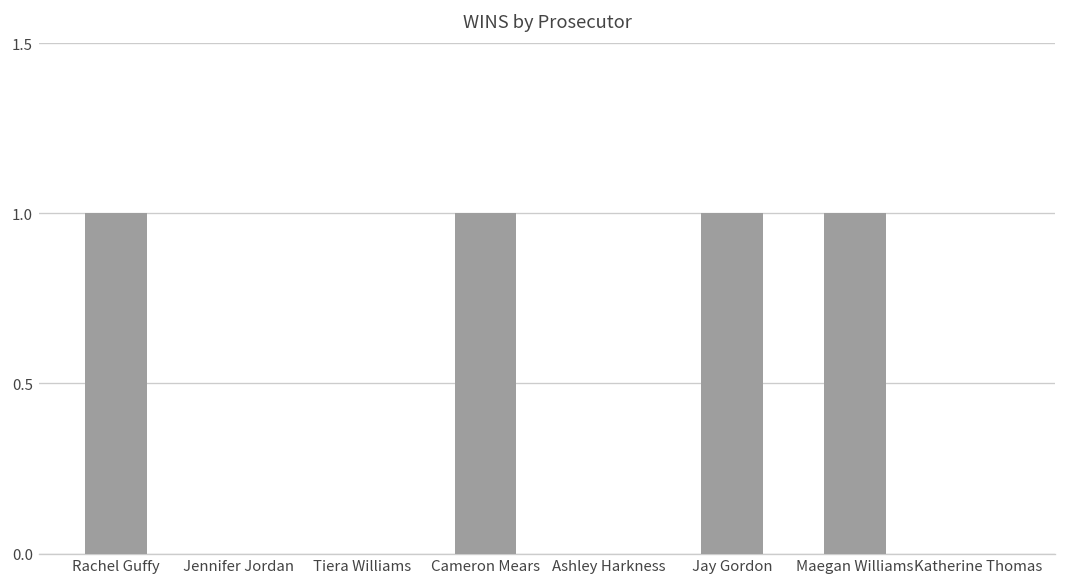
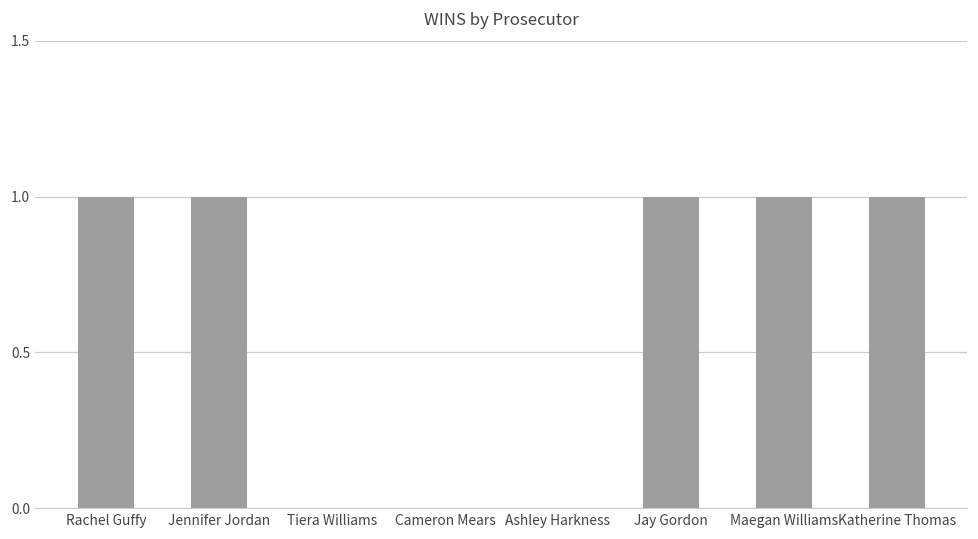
Jennifer Jordan: 0 -> 1
Cameron Mears: 1 -> 0
Katherine Thomas: 0 -> 1
